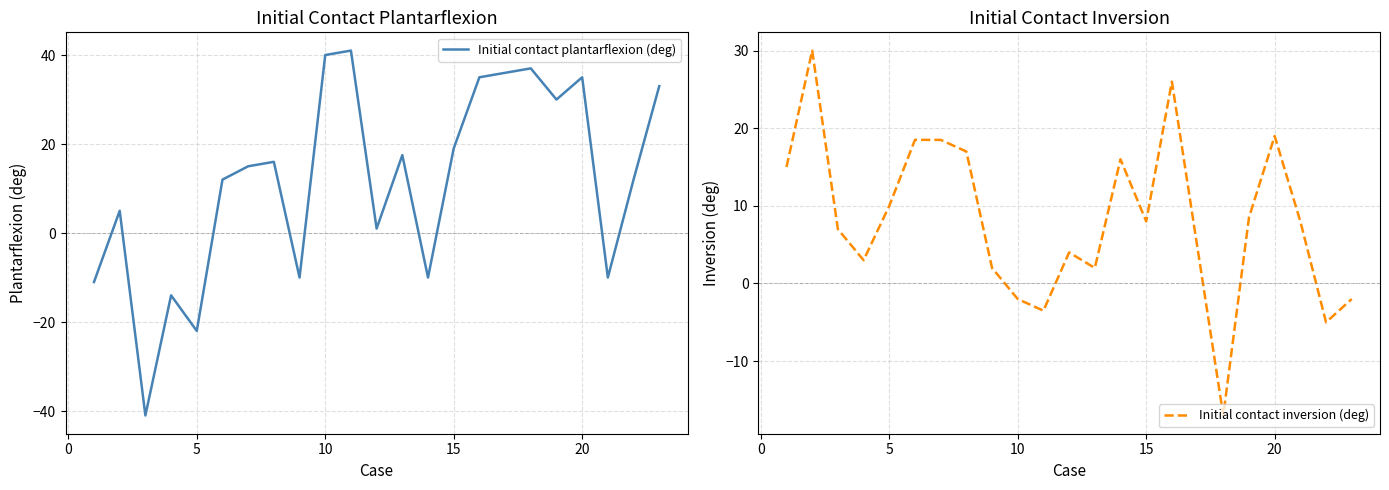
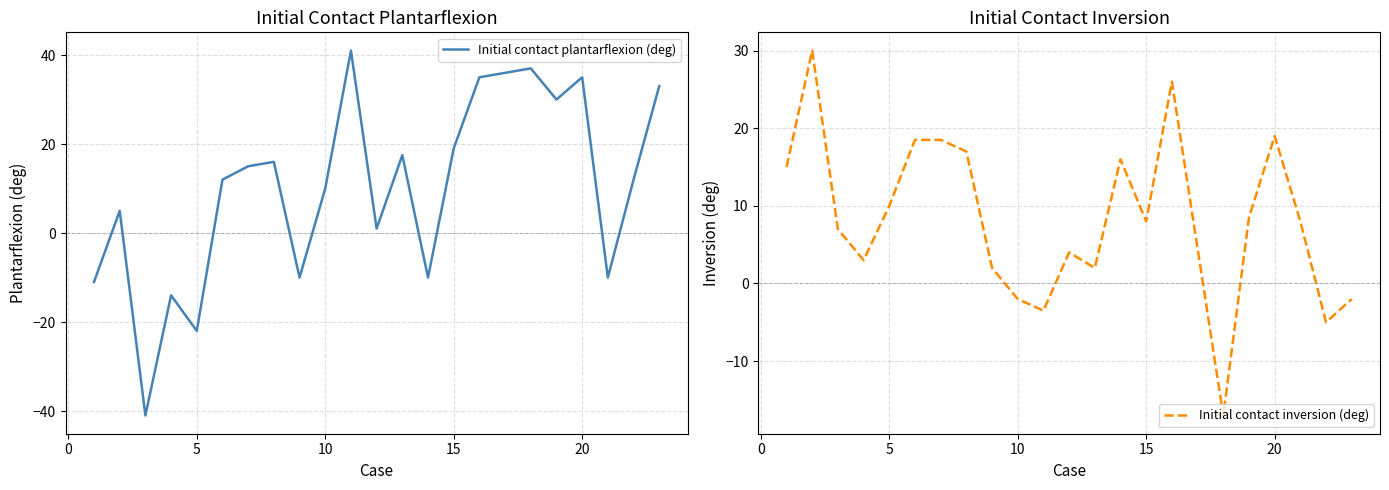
Initial Contact Plantarflexion, 10: 40 -> 10
